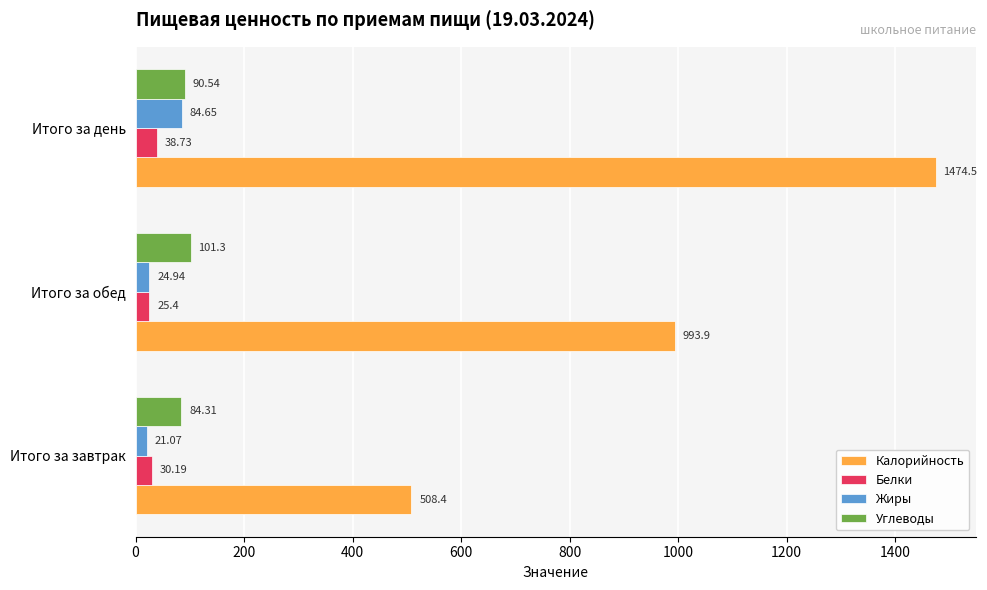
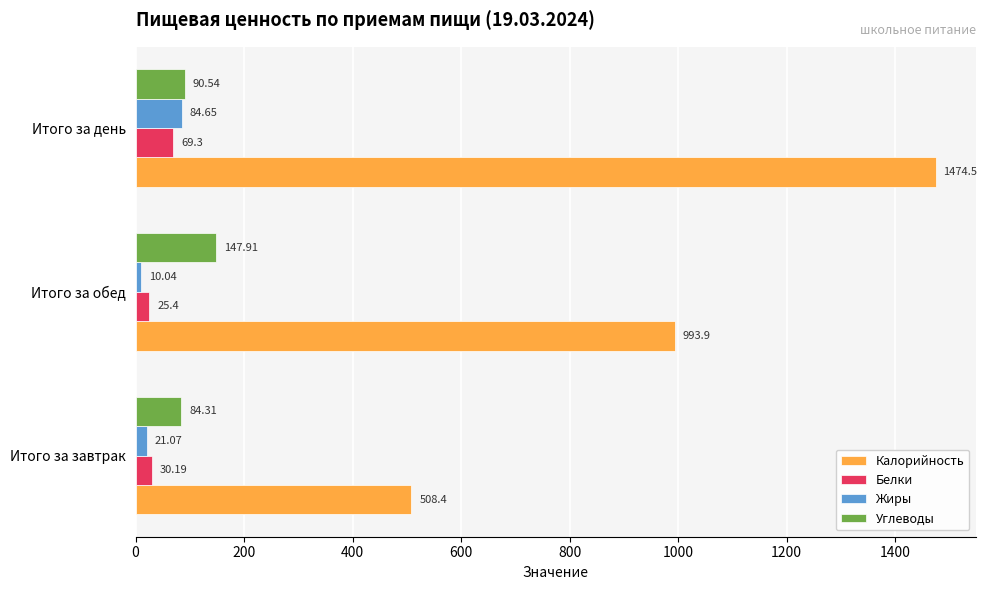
Белки, Итого за день: 38.73 -> 69.3
Углеводы, Итого за обед: 101.3 -> 147.91
Жиры, Итого за обед: 24.94 -> 10.04
